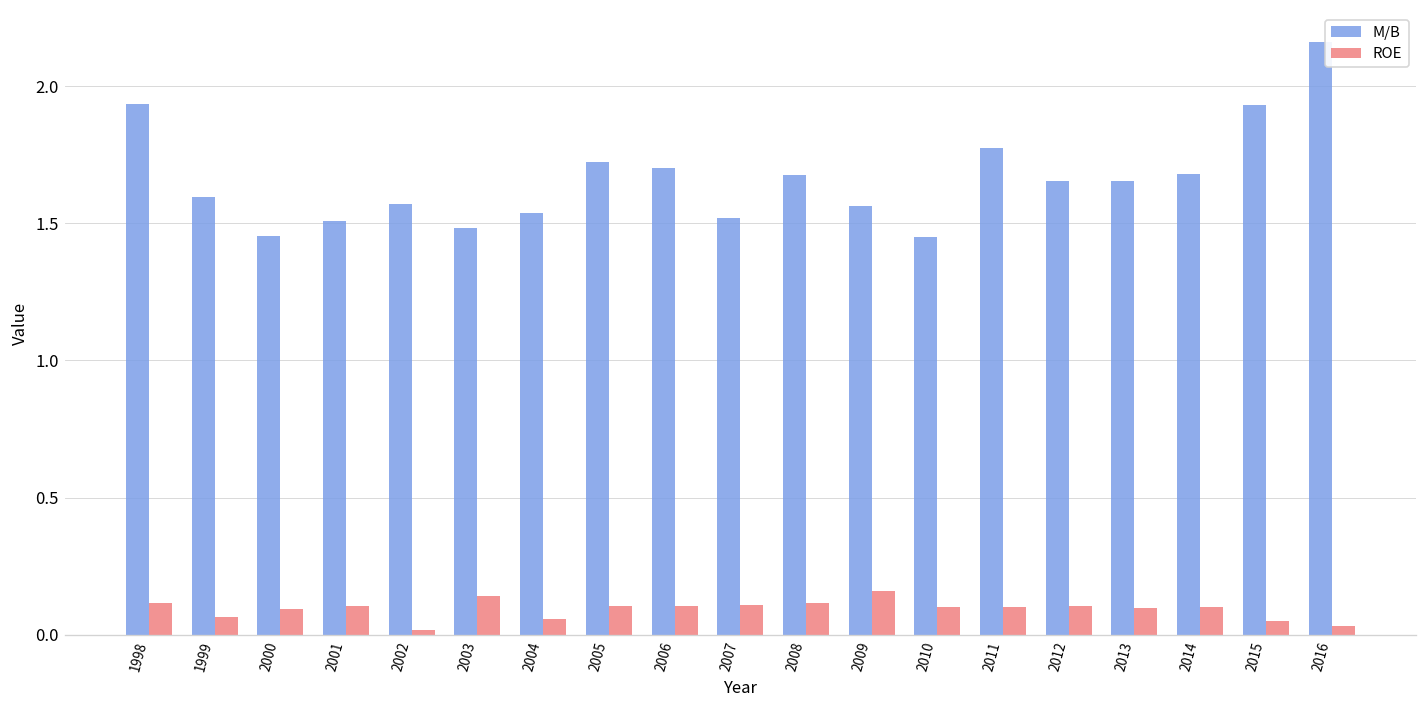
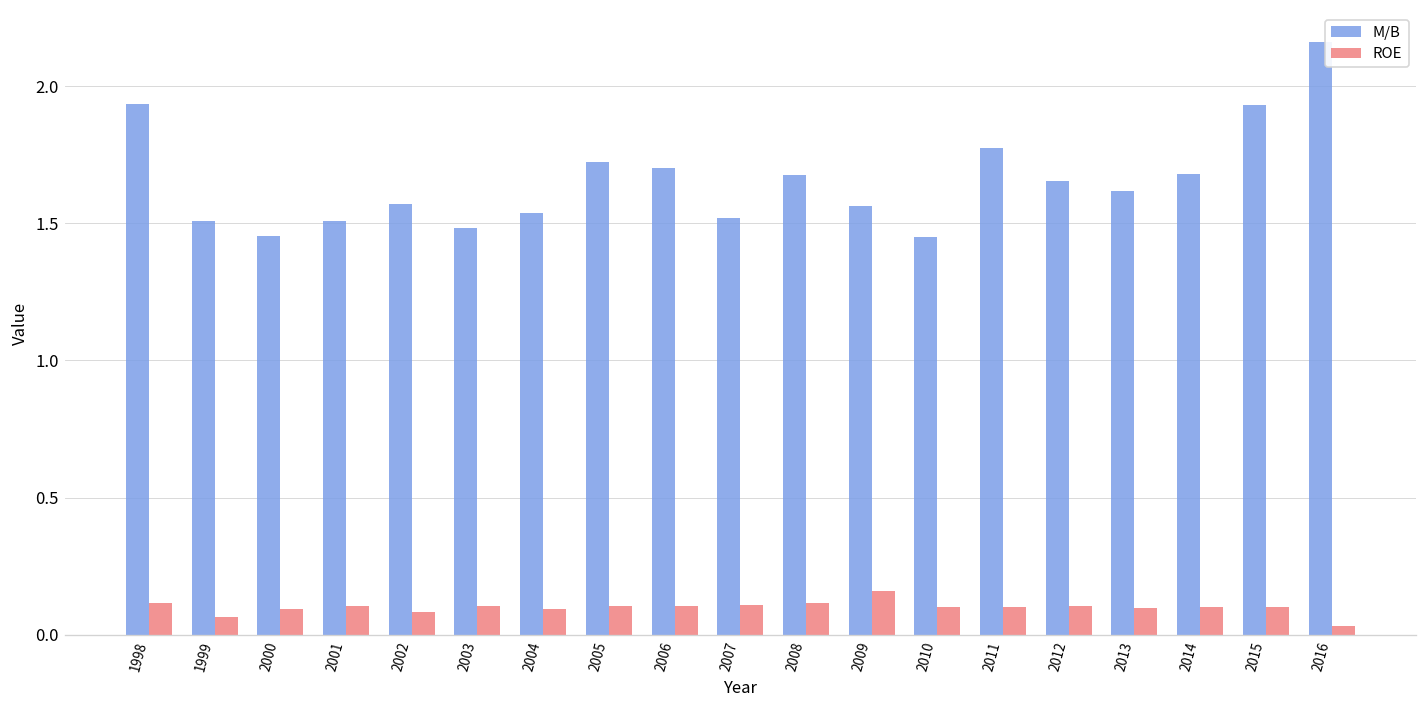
M/B, 1999: 1.60 -> 1.51
ROE, 2002: 0.02 -> 0.08
ROE, 2003: 0.14 -> 0.10
ROE, 2004: 0.06 -> 0.10
M/B, 2013: 1.65 -> 1.62
ROE, 2015: 0.05 -> 0.10
